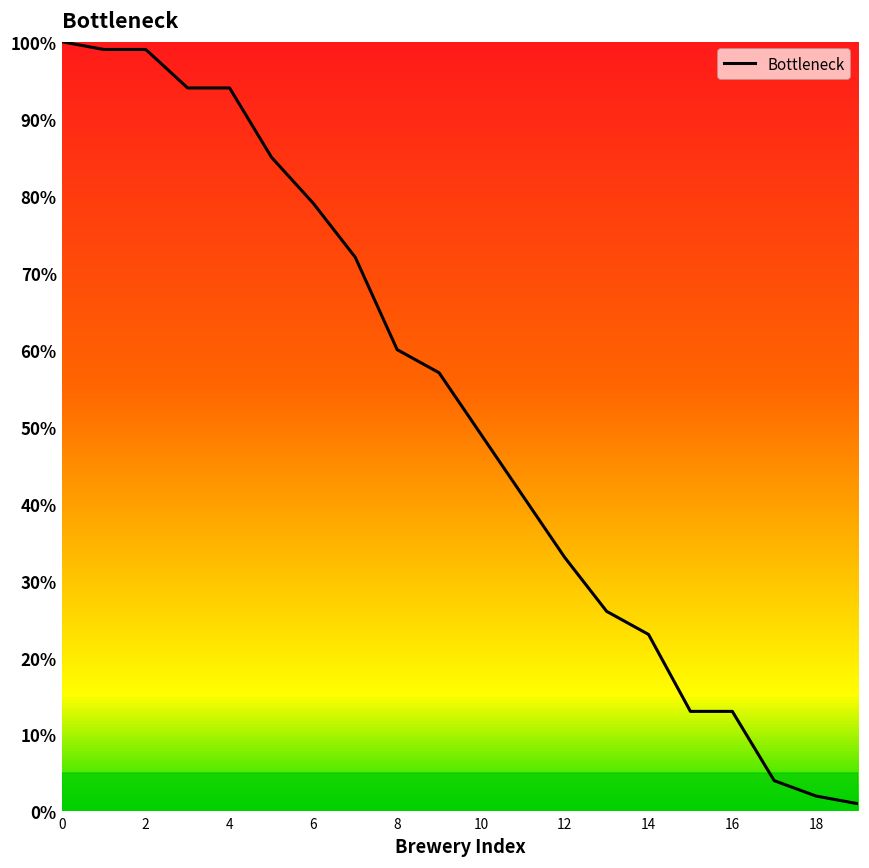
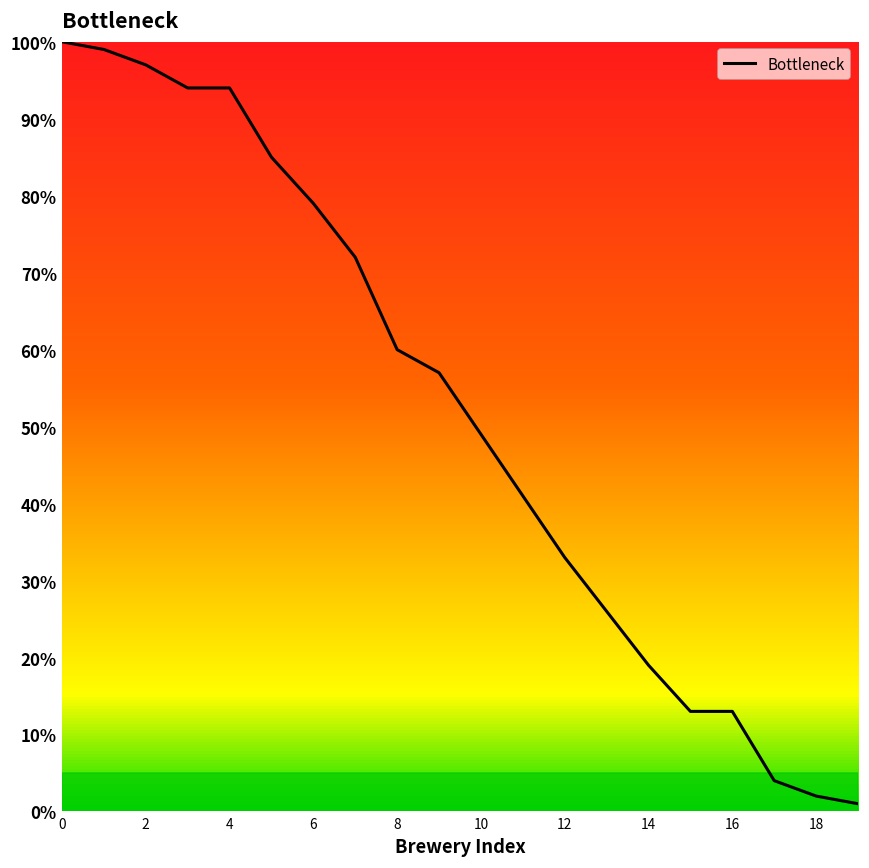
2: 99% -> 97%
14: 23% -> 19%
